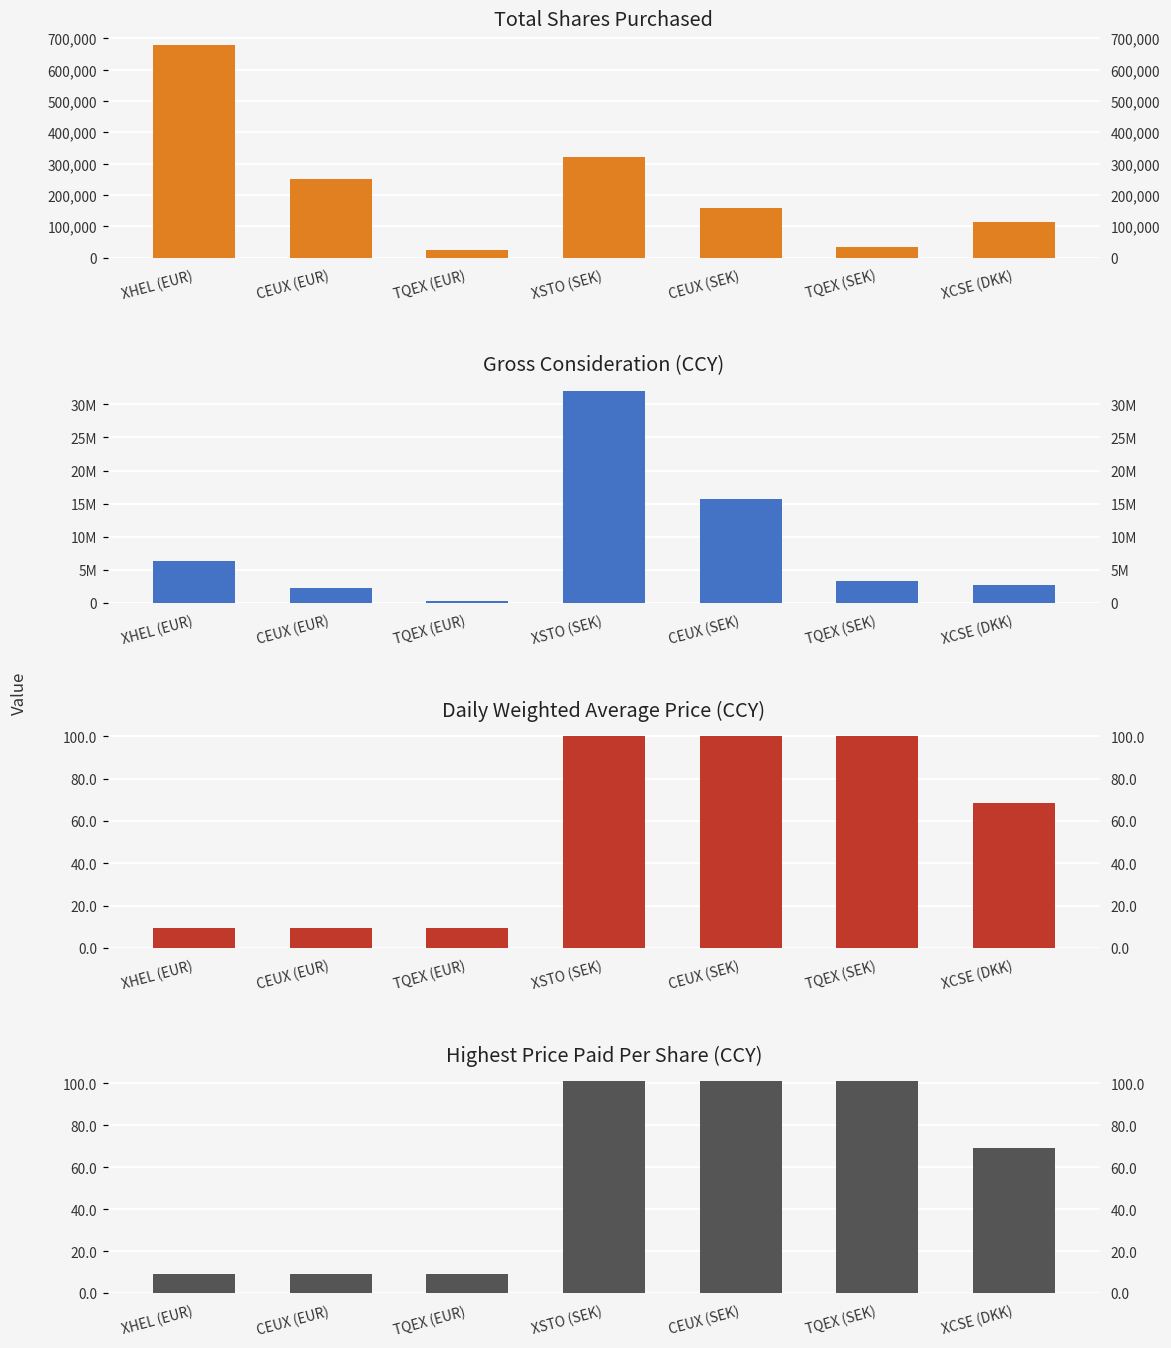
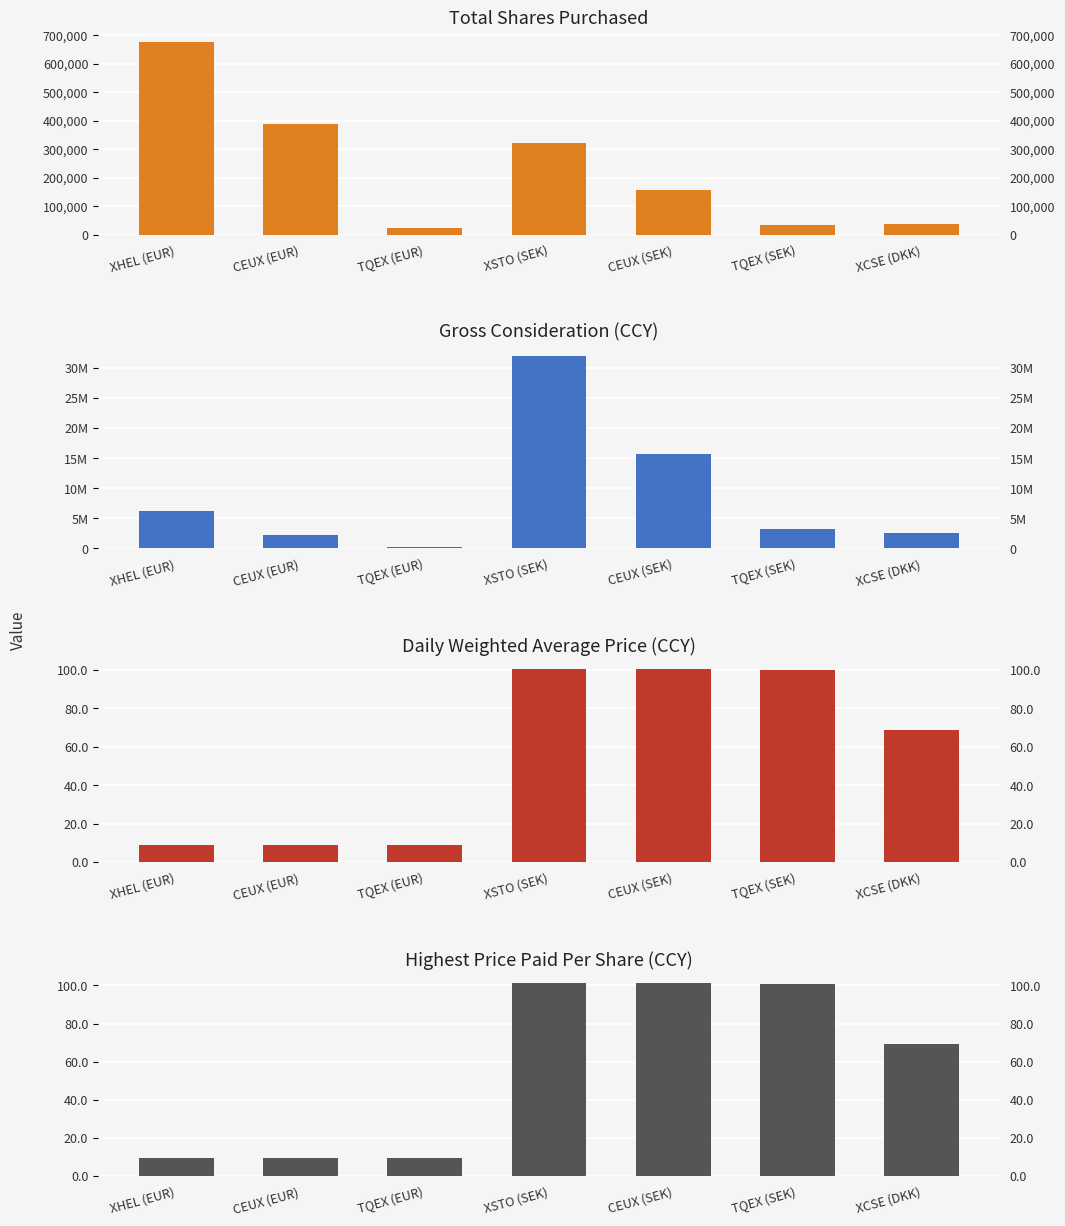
Total Shares Purchased, CEUX (EUR): 250,000 -> 390,000
Total Shares Purchased, XCSE (DKK): 110,000 -> 40,000
